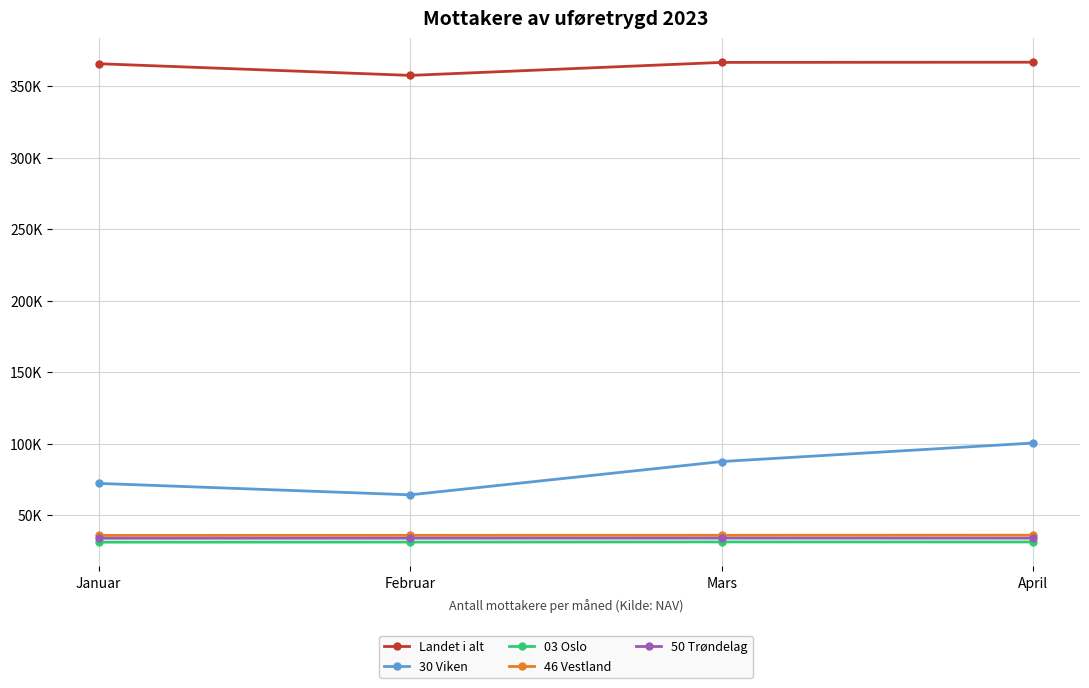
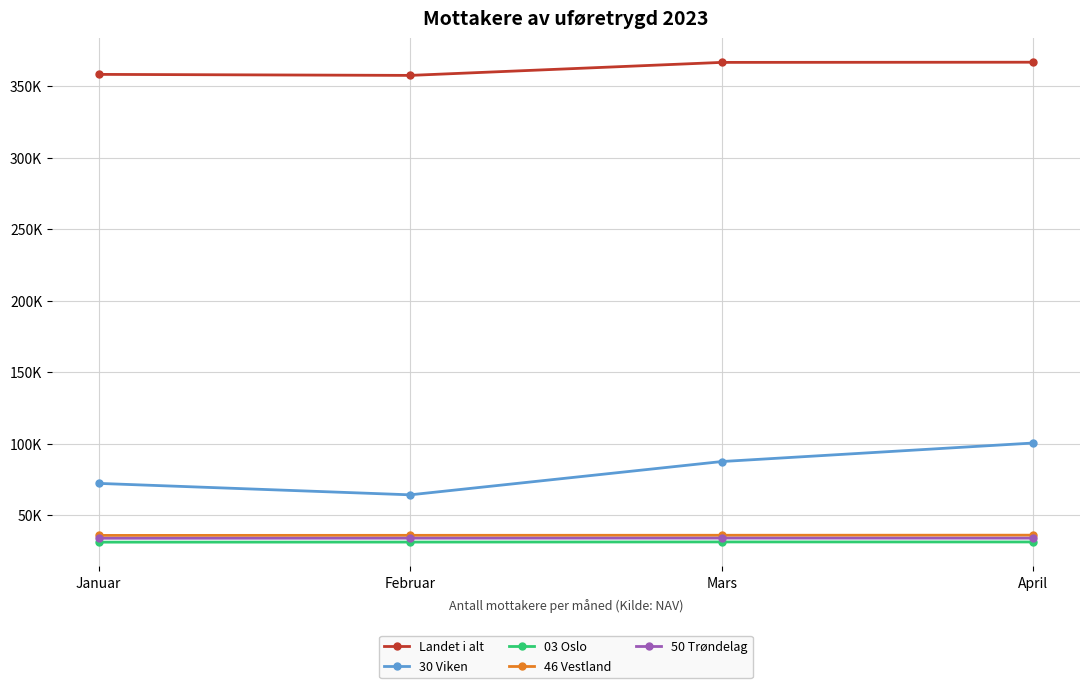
Landet i alt, Januar: 366000 -> 358000
